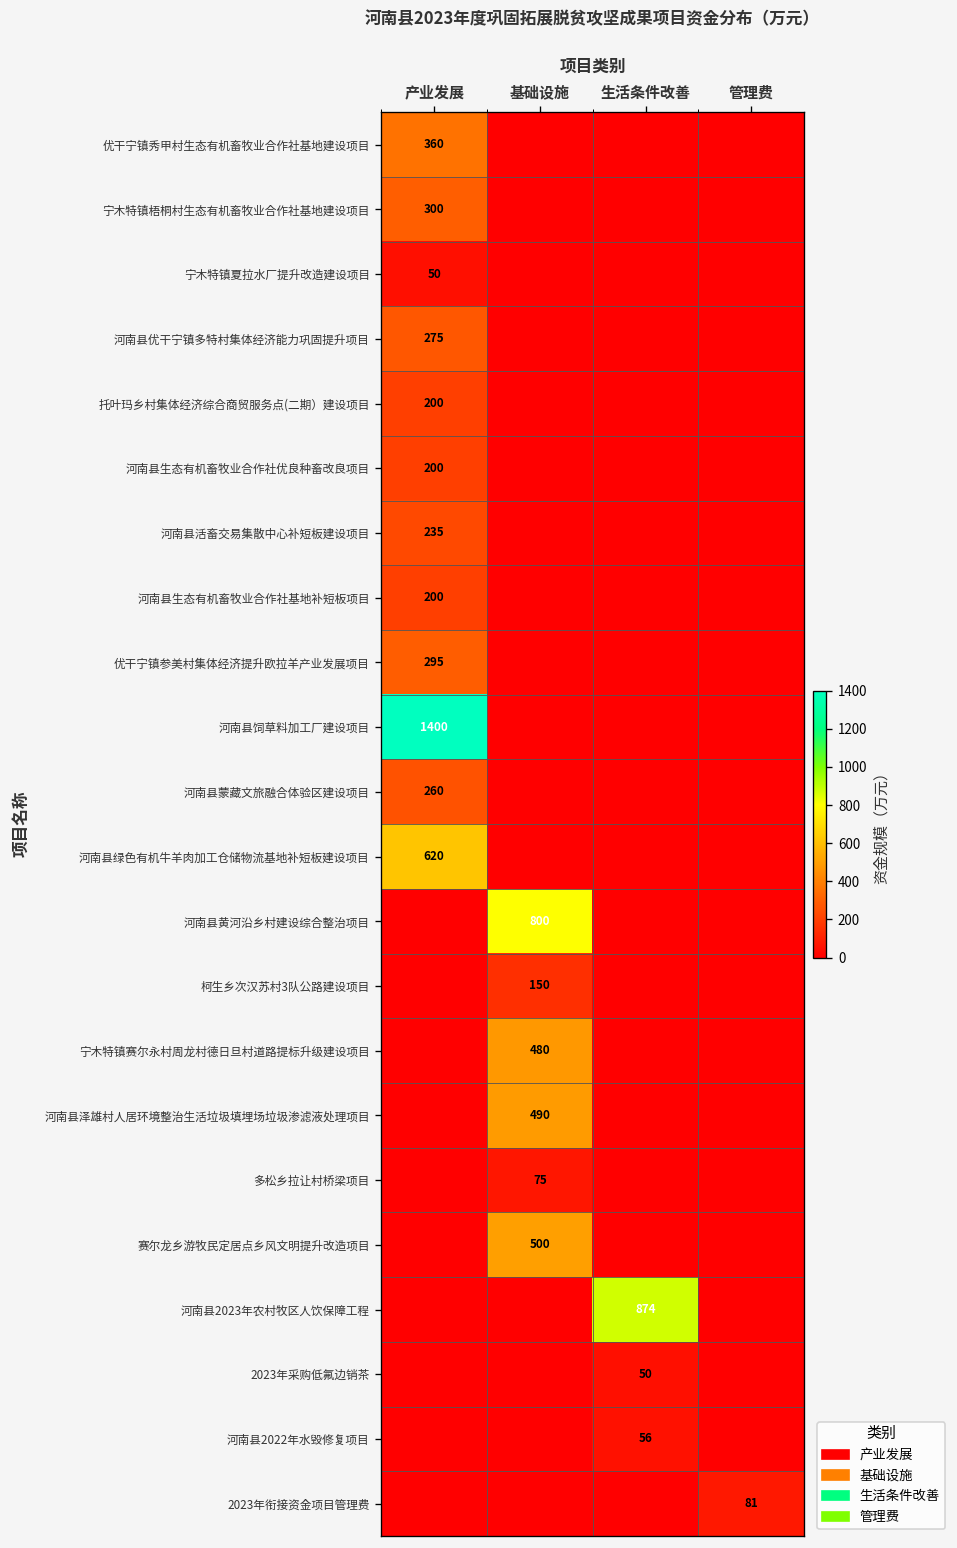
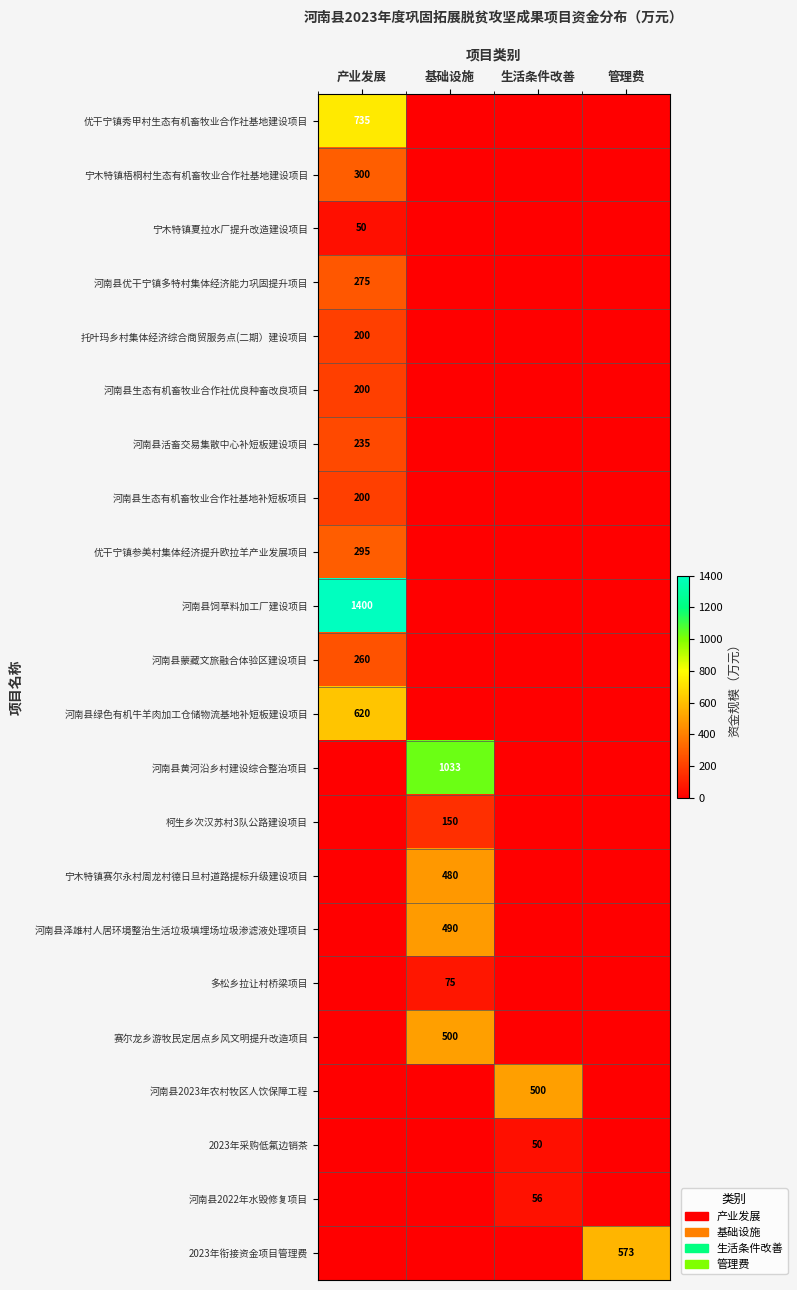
优干宁镇秀甲村生态有机畜牧业合作社基地建设项目, 产业发展: 360 -> 735
河南县黄河沿乡村建设综合整治项目, 基础设施: 800 -> 1033
河南县2023年农村牧区人饮保障工程, 生活条件改善: 874 -> 500
2023年衔接资金项目管理费, 管理费: 81 -> 573
